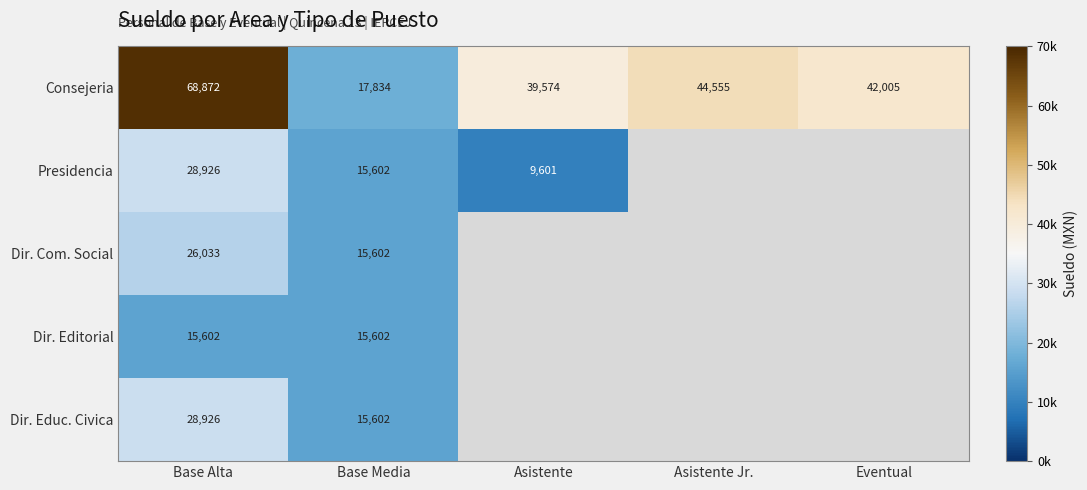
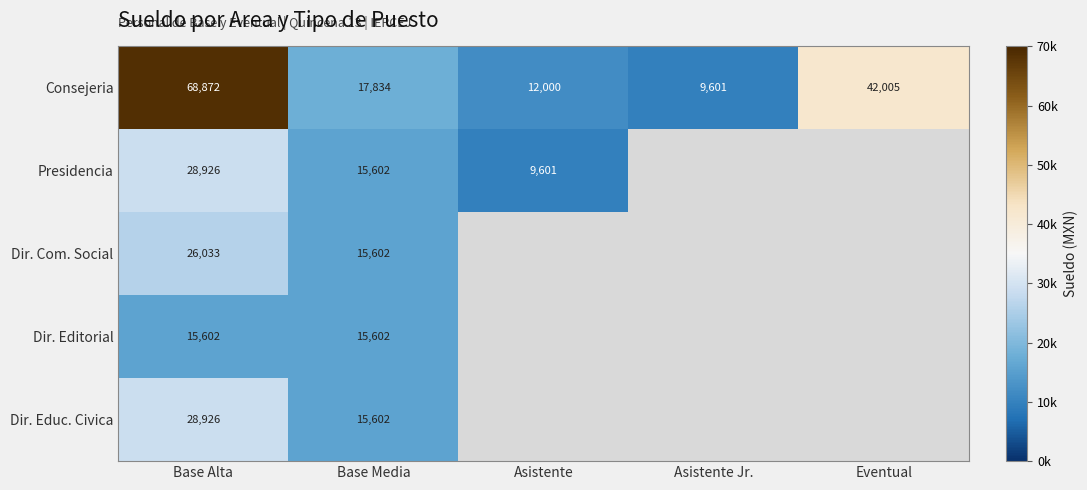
Consejeria, Asistente: 39,574 -> 12,000
Consejeria, Asistente Jr.: 44,555 -> 9,601
